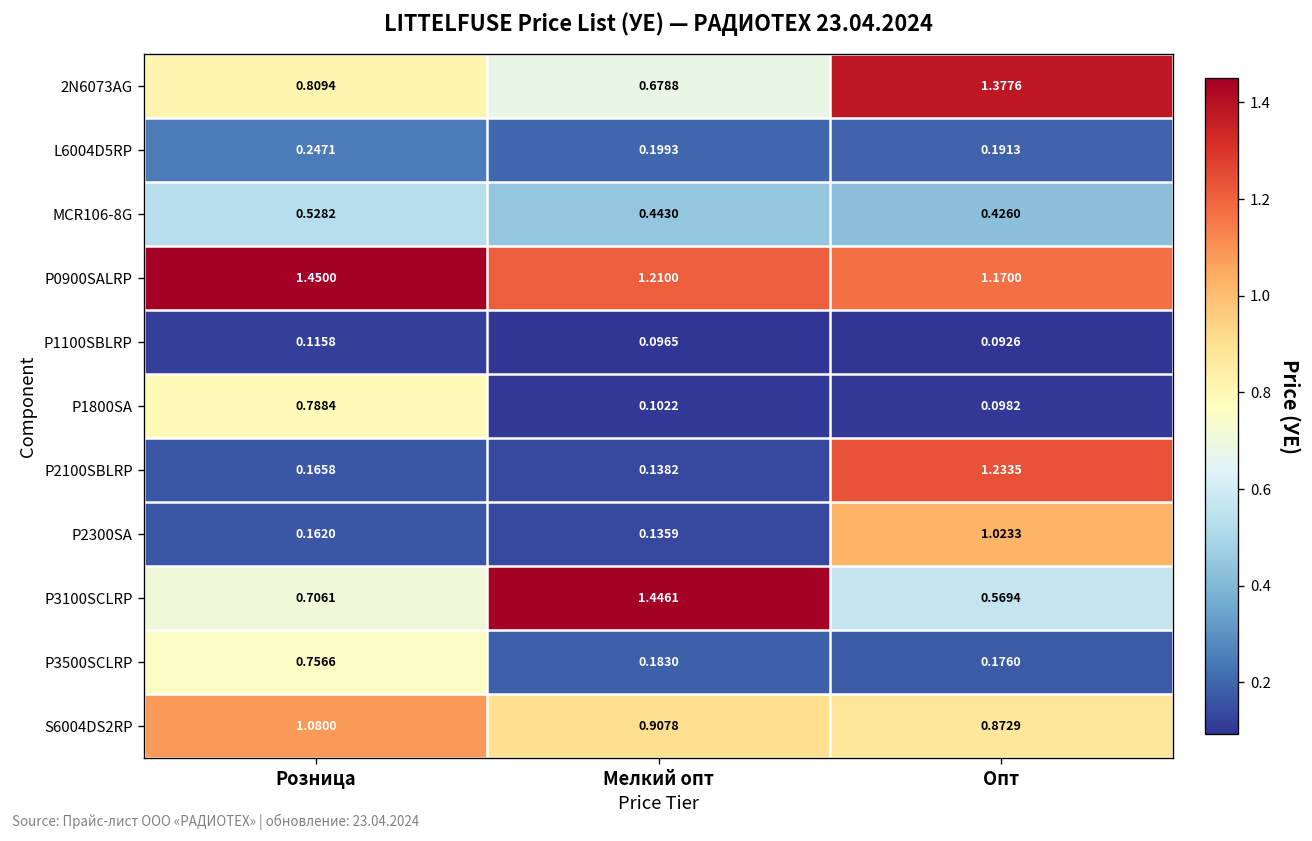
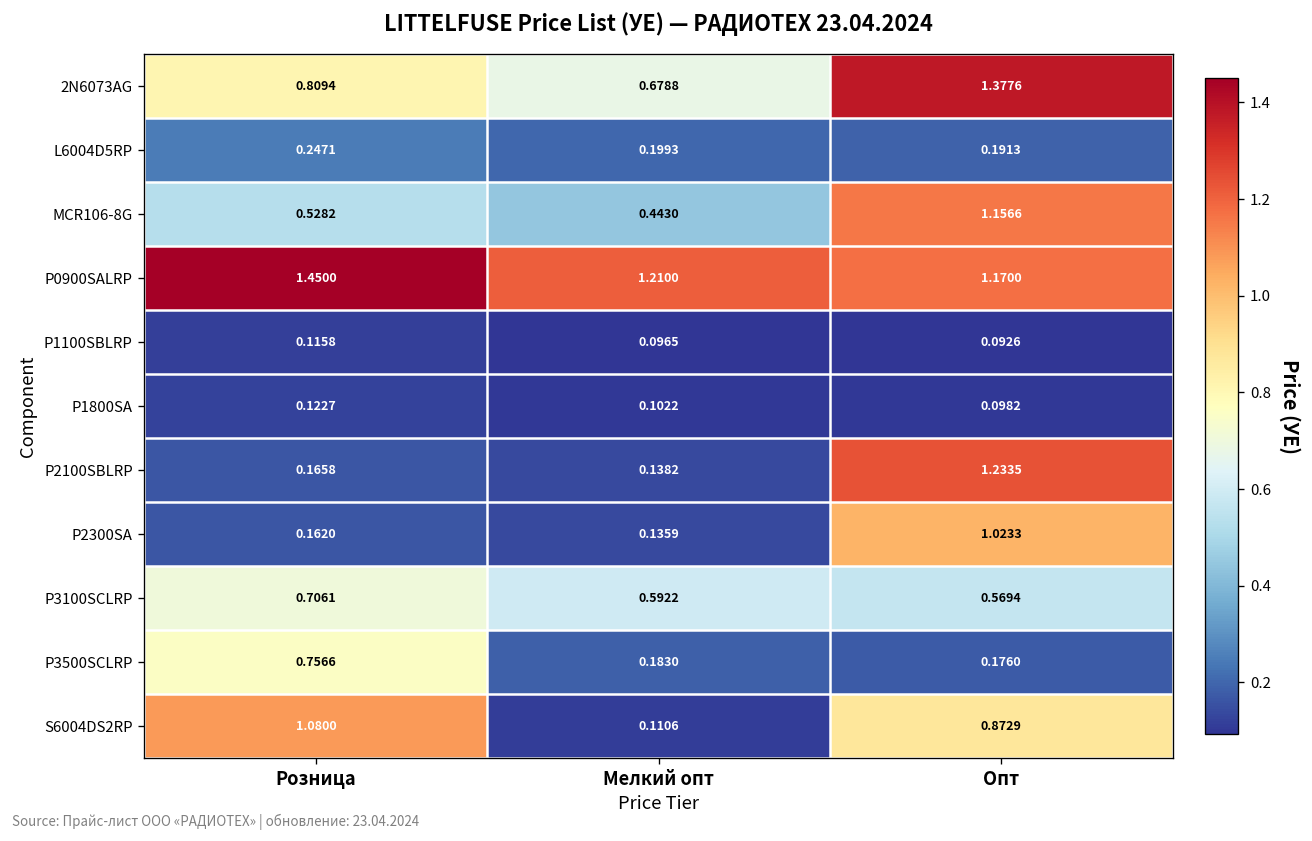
MCR106-8G, Опт: 0.4260 -> 1.1566
P1800SA, Розница: 0.7884 -> 0.1227
P3100SCLRP, Мелкий опт: 1.4461 -> 0.5922
S6004DS2RP, Мелкий опт: 0.9078 -> 0.1106
